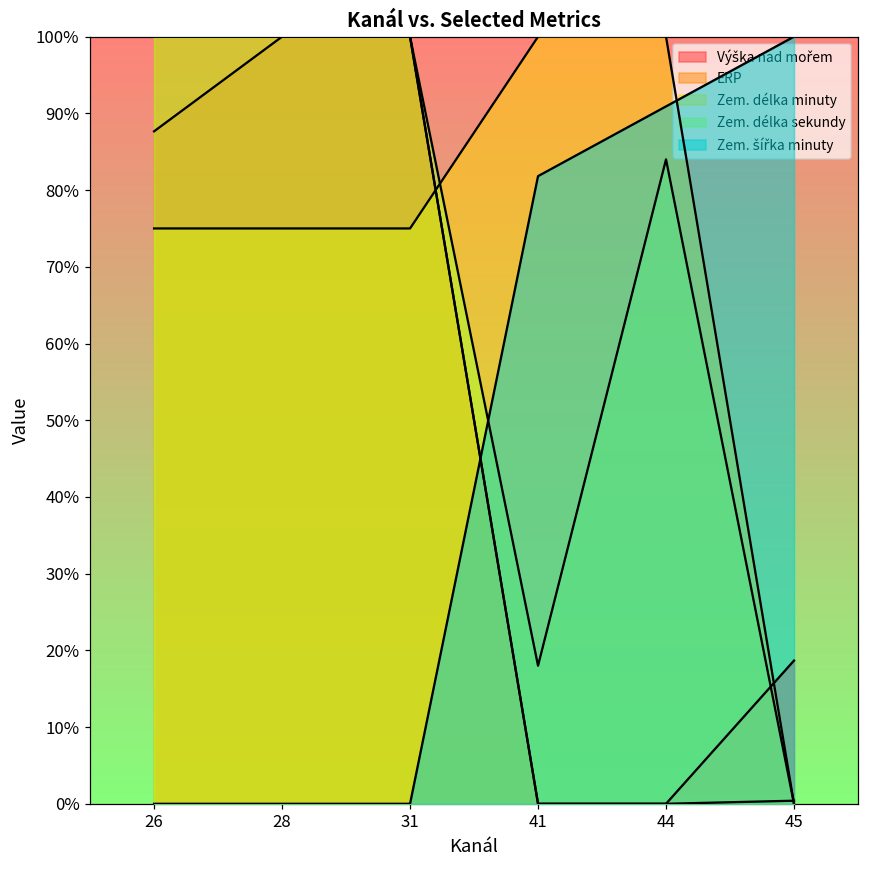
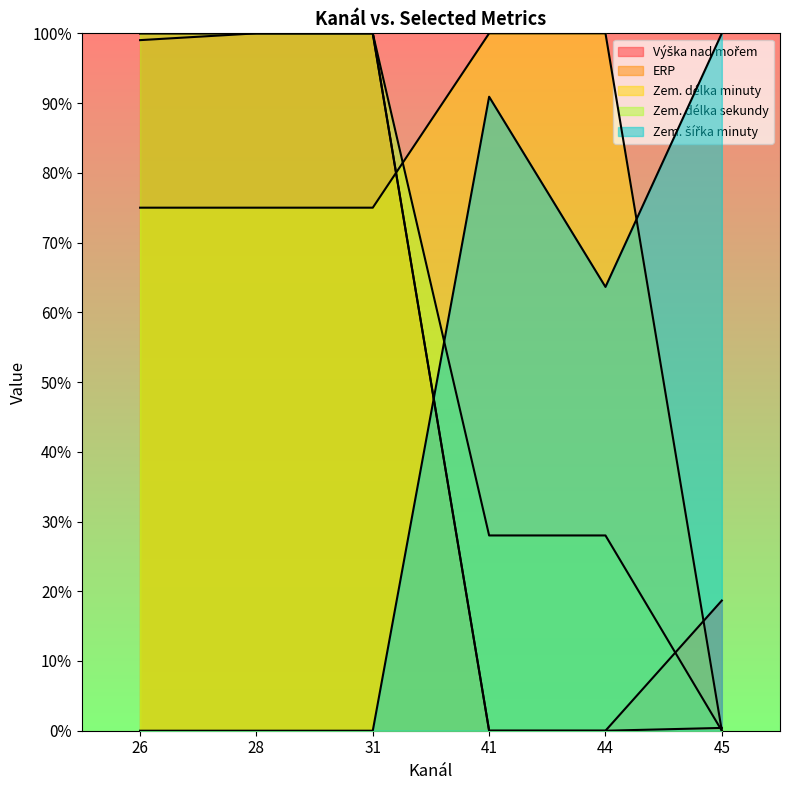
Výška nad mořem, 26: 88% -> 99%
Zem. délka sekundy, 41: 18% -> 28%
Zem. šířka minuty, 41: 82% -> 91%
Zem. délka sekundy, 44: 84% -> 28%
Zem. šířka minuty, 44: 91% -> 64%
